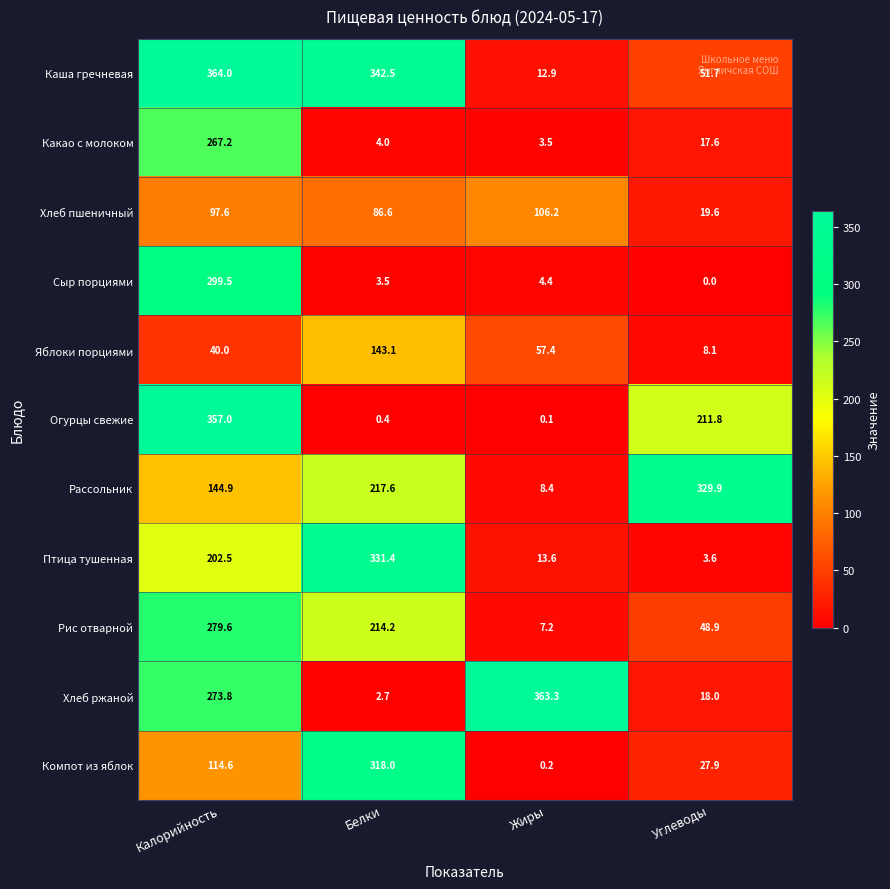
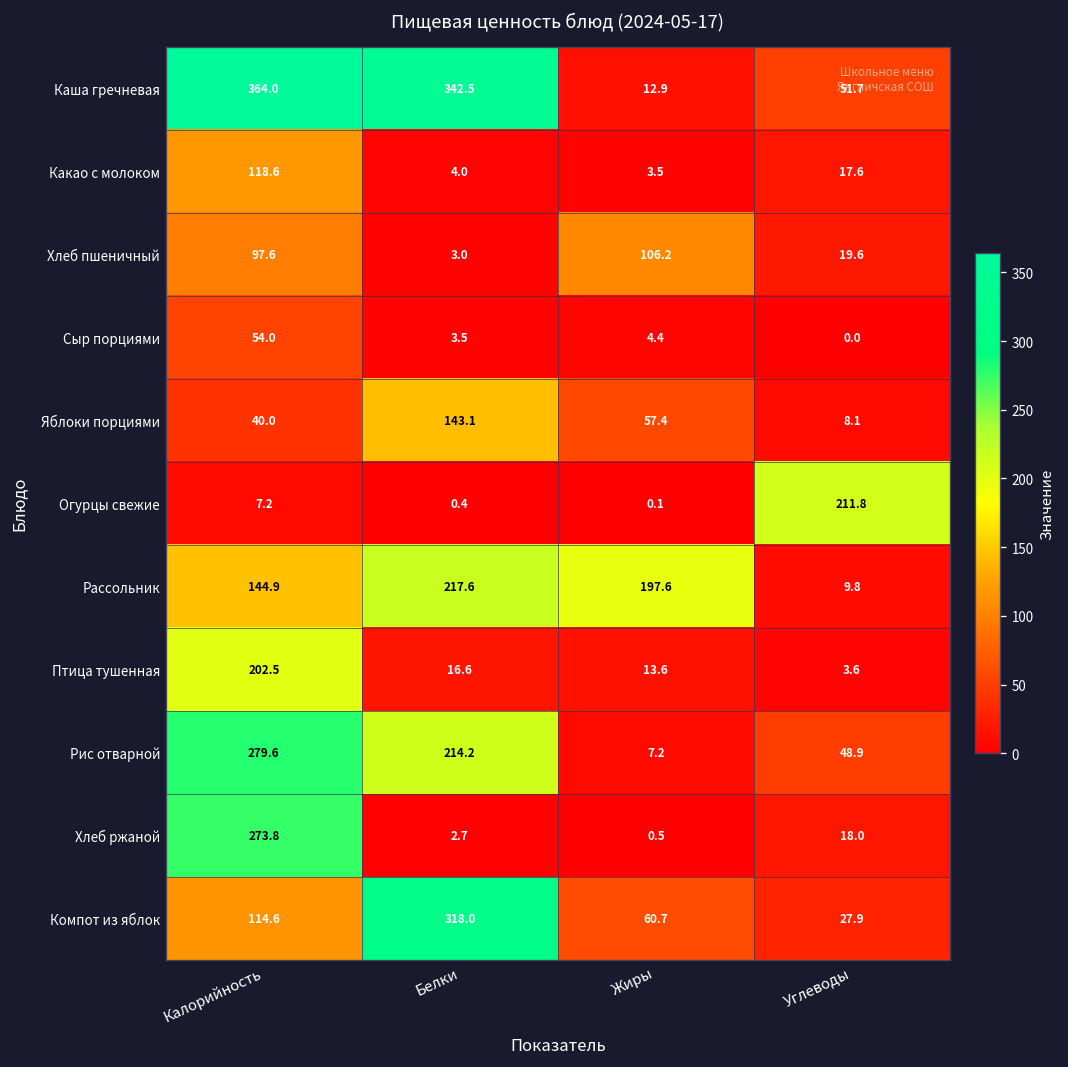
Какао с молоком, Калорийность: 267.2 -> 118.6
Хлеб пшеничный, Белки: 86.6 -> 3.0
Сыр порциями, Калорийность: 299.5 -> 54.0
Огурцы свежие, Калорийность: 357.0 -> 7.2
Рассольник, Жиры: 8.4 -> 197.6
Рассольник, Углеводы: 329.9 -> 9.8
Птица тушенная, Белки: 331.4 -> 16.6
Хлеб ржаной, Жиры: 363.3 -> 0.5
Компот из яблок, Жиры: 0.2 -> 60.7
